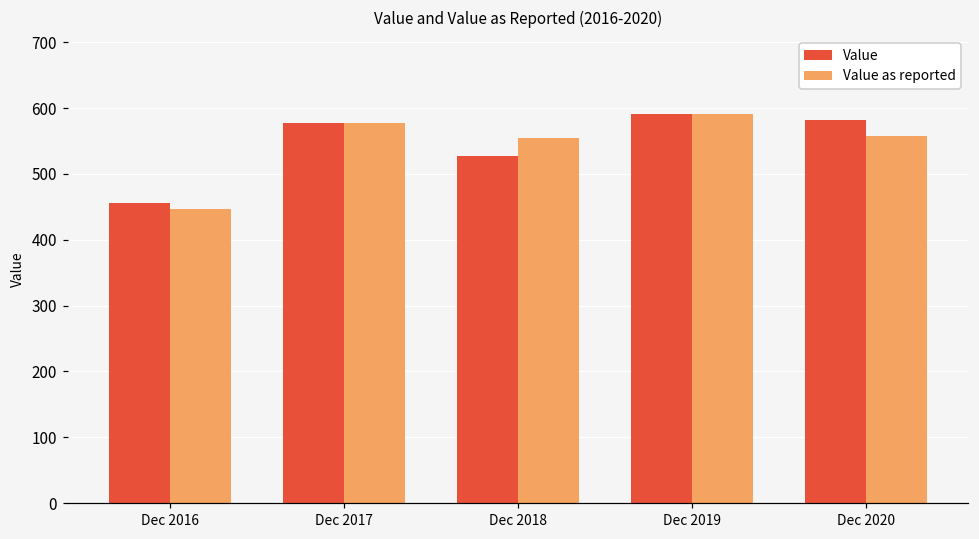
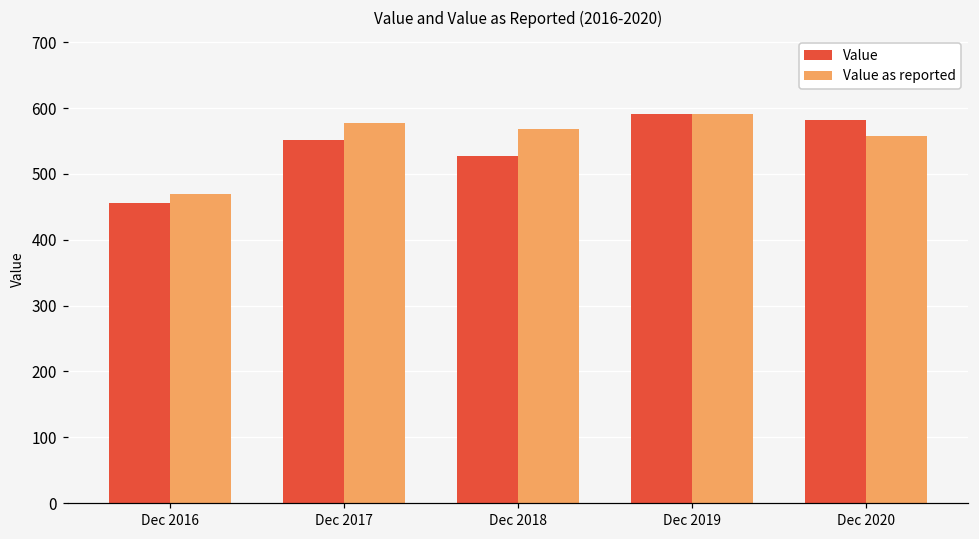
Value as reported, Dec 2016: 450 -> 470
Value, Dec 2017: 580 -> 550
Value as reported, Dec 2018: 550 -> 570
